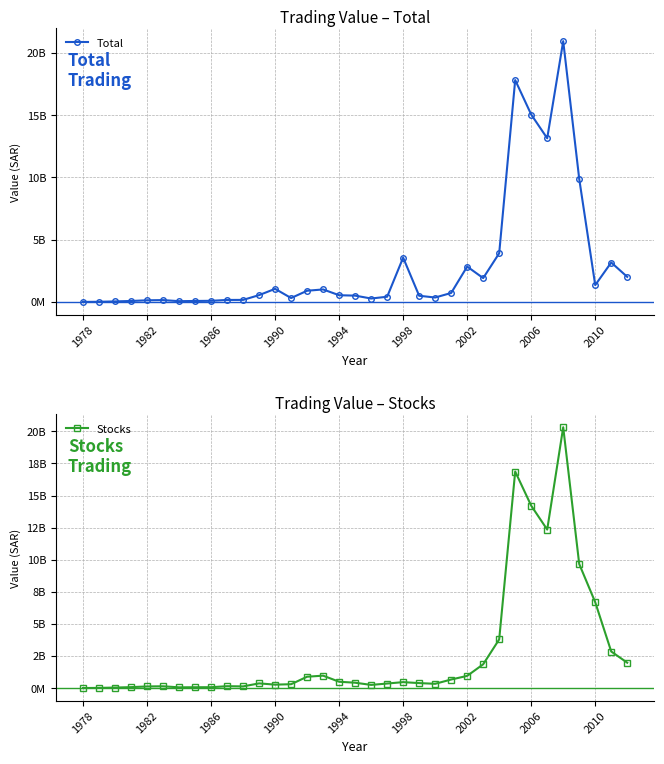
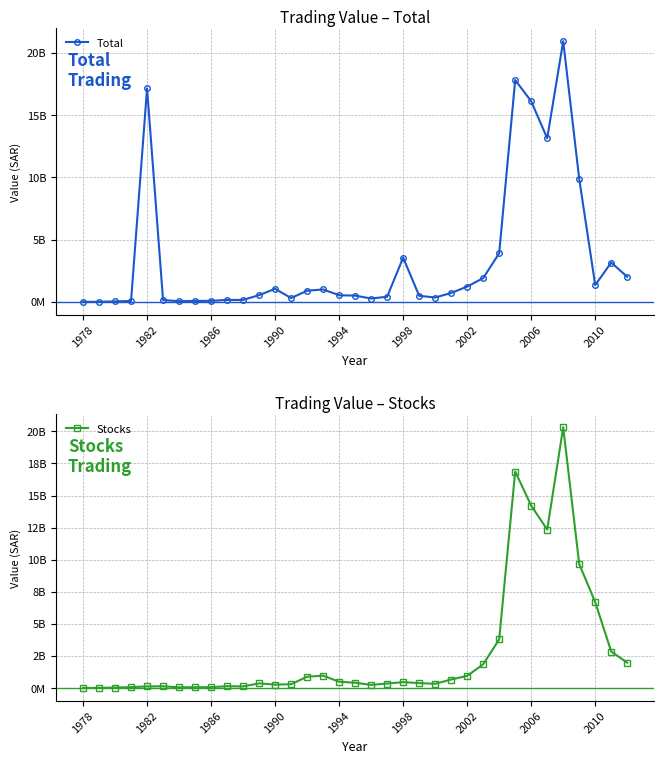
Trading Value – Total, 1982: 100000000 -> 17100000000
Trading Value – Total, 2002: 2800000000 -> 1200000000
Trading Value – Total, 2006: 15000000000 -> 16100000000
